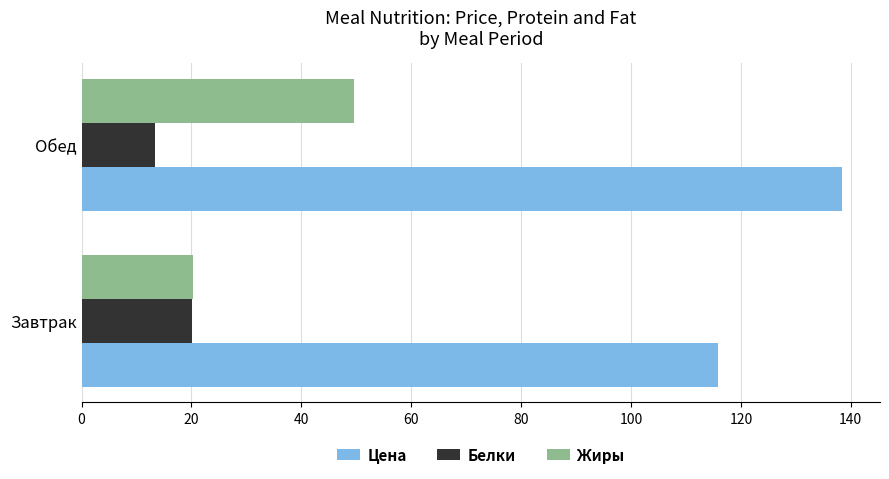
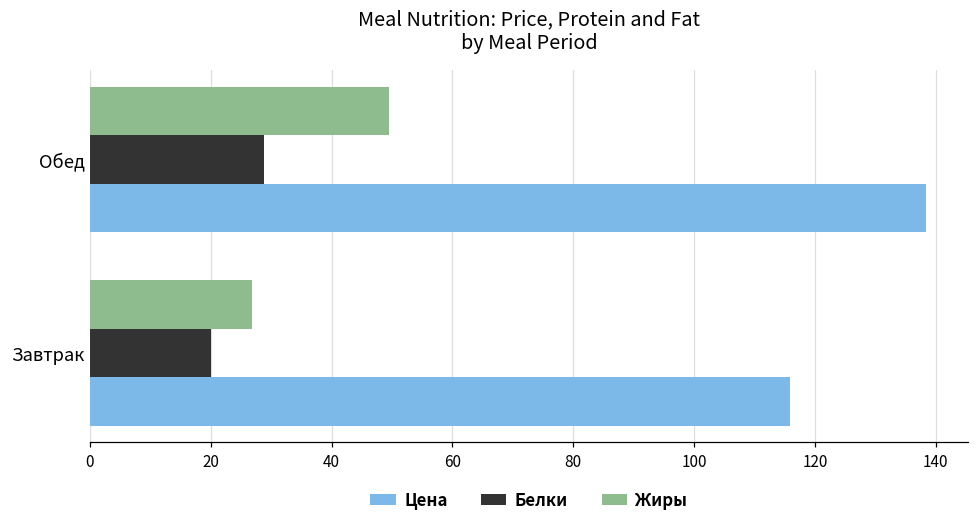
Белки, Обед: 13 -> 29
Жиры, Завтрак: 20 -> 27
